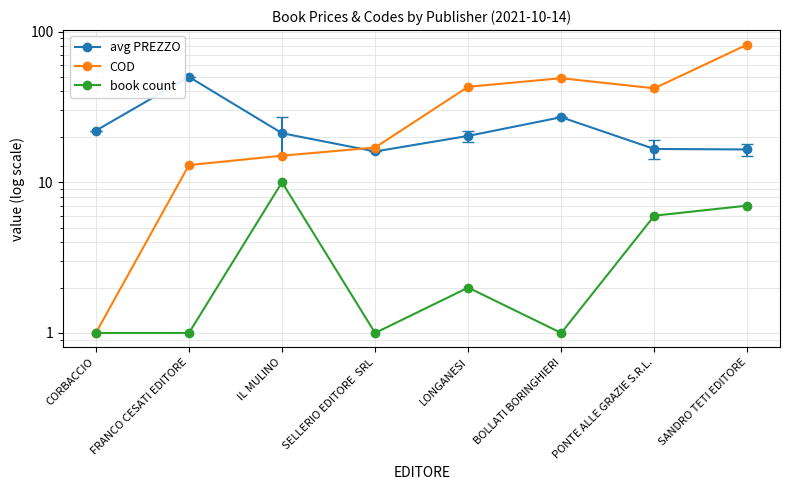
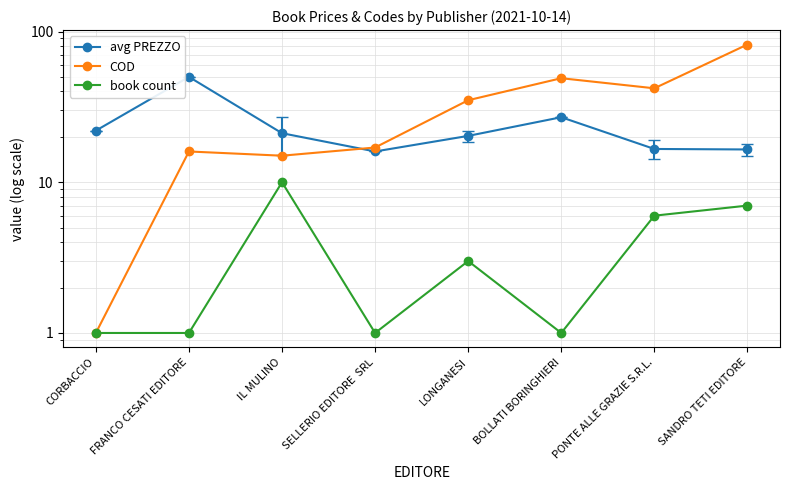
COD, FRANCO CESATI EDITORE: 13 -> 16
COD, LONGANESI: 43 -> 35
book count, LONGANESI: 2 -> 3
